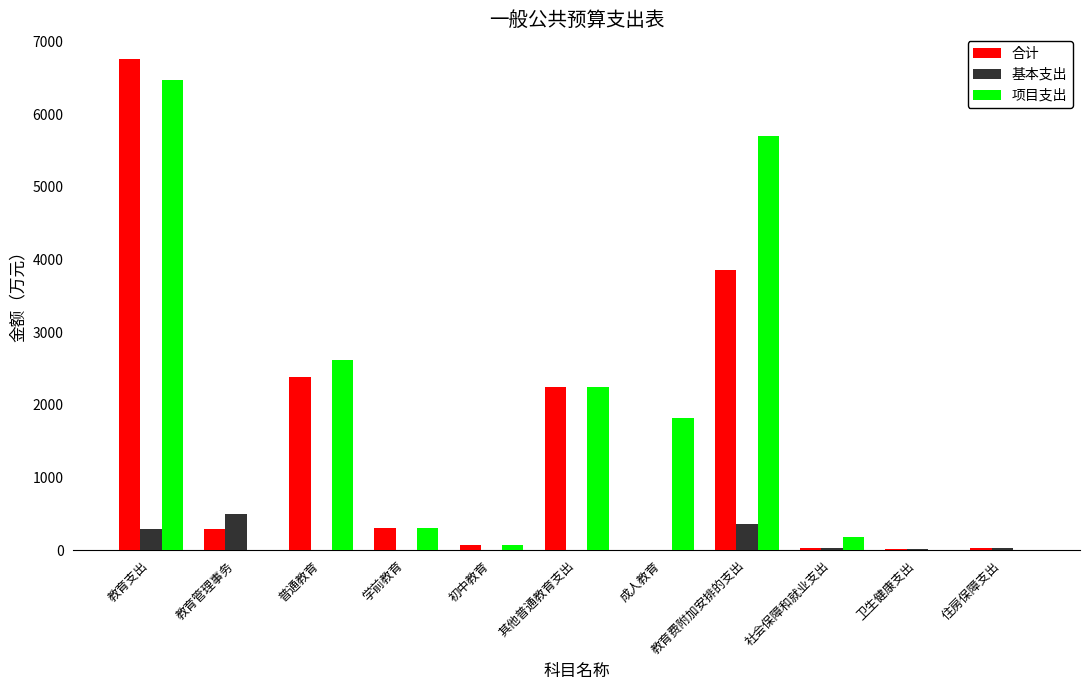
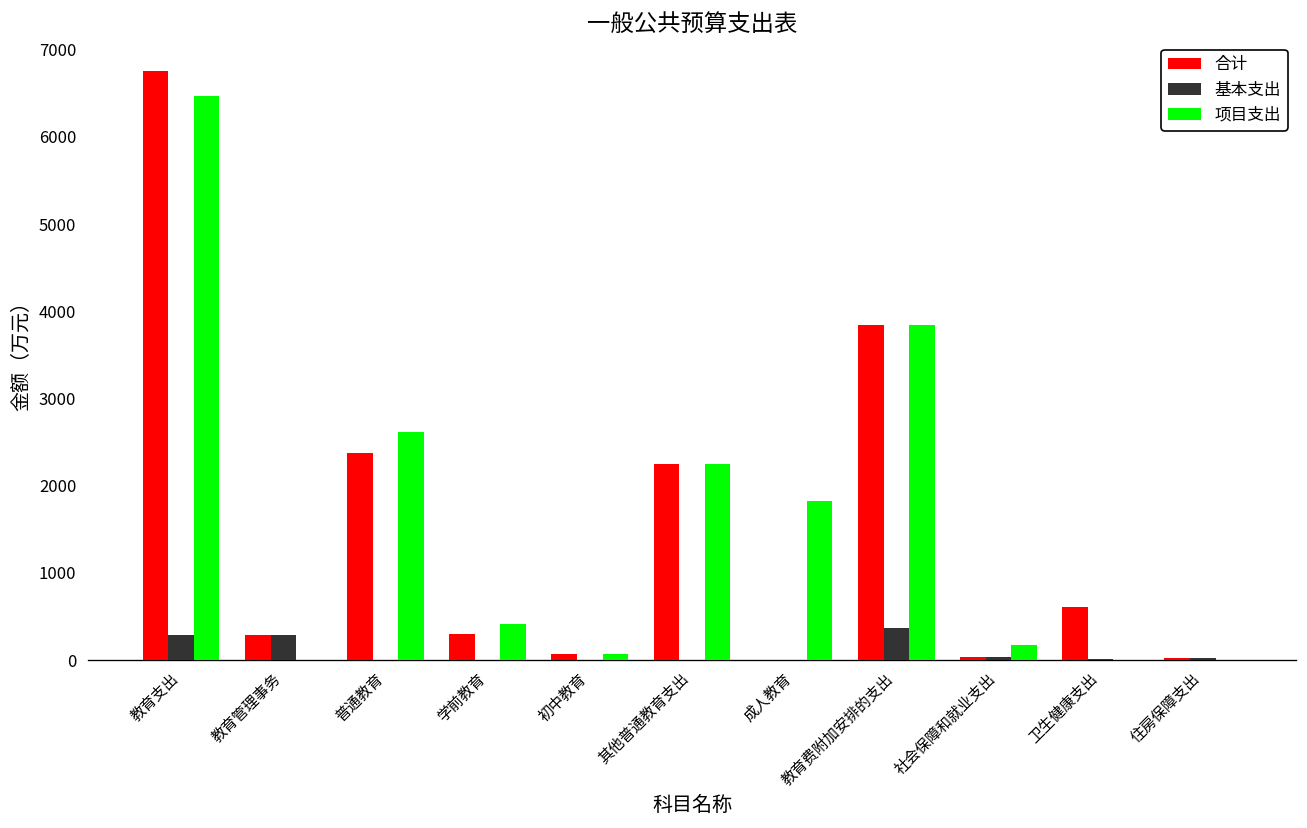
基本支出, 教育管理事务: 500 -> 300
项目支出, 学前教育: 300 -> 400
项目支出, 教育费附加安排的支出: 5700 -> 3800
合计, 卫生健康支出: 0 -> 600
